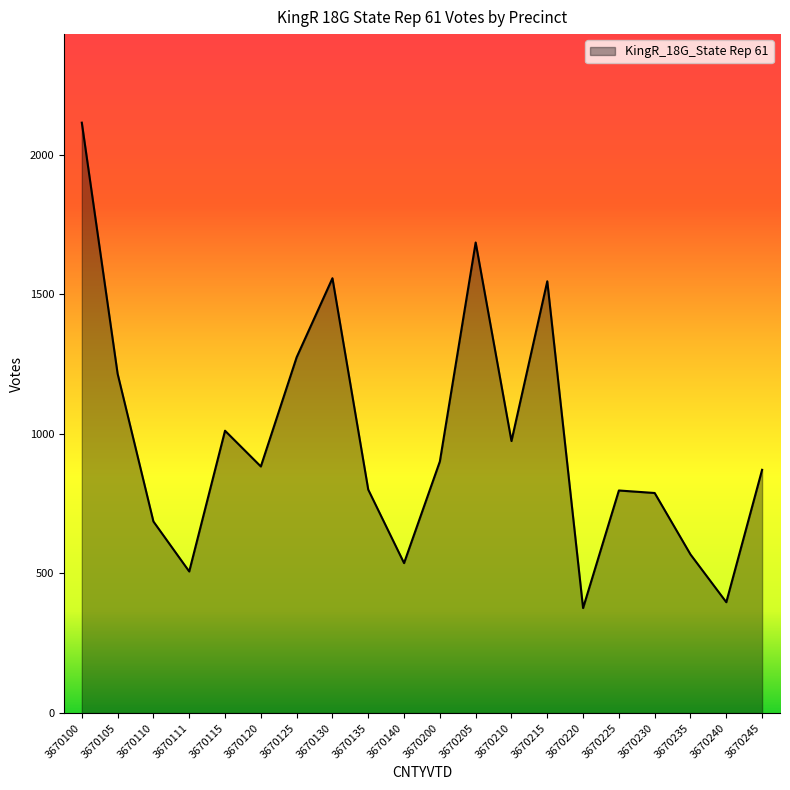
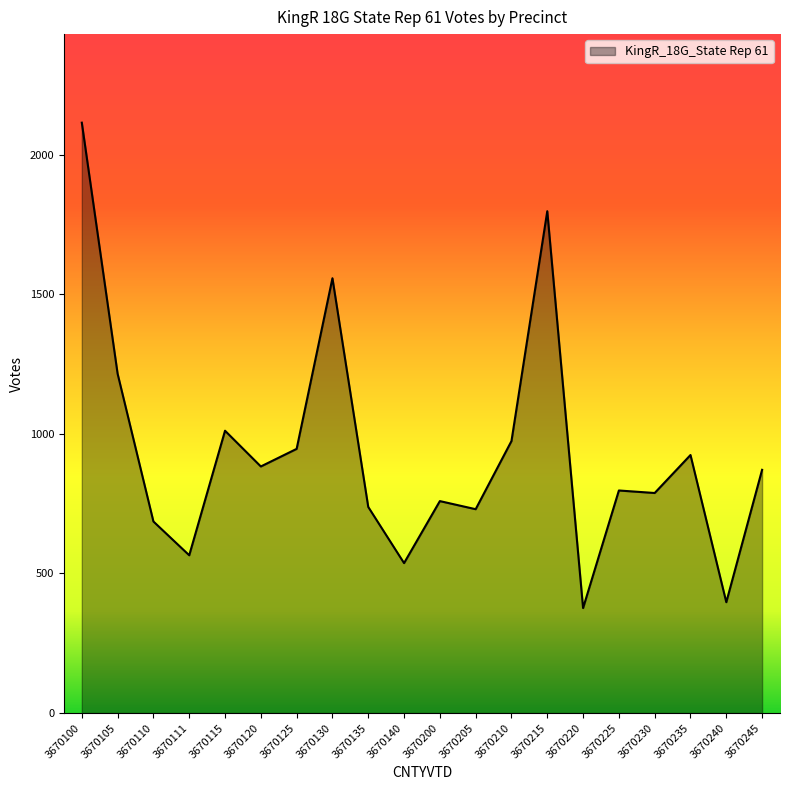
3670111: 510 -> 570
3670125: 1270 -> 950
3670135: 800 -> 740
3670200: 900 -> 760
3670205: 1690 -> 730
3670215: 1550 -> 1800
3670235: 570 -> 920
